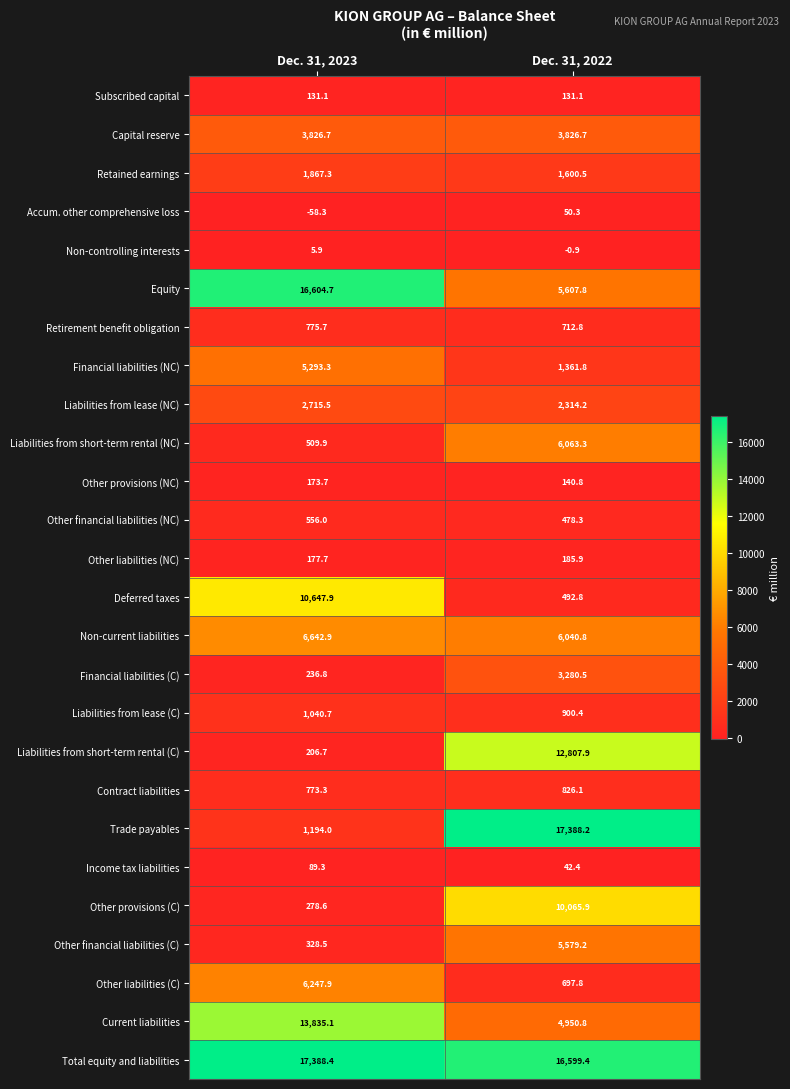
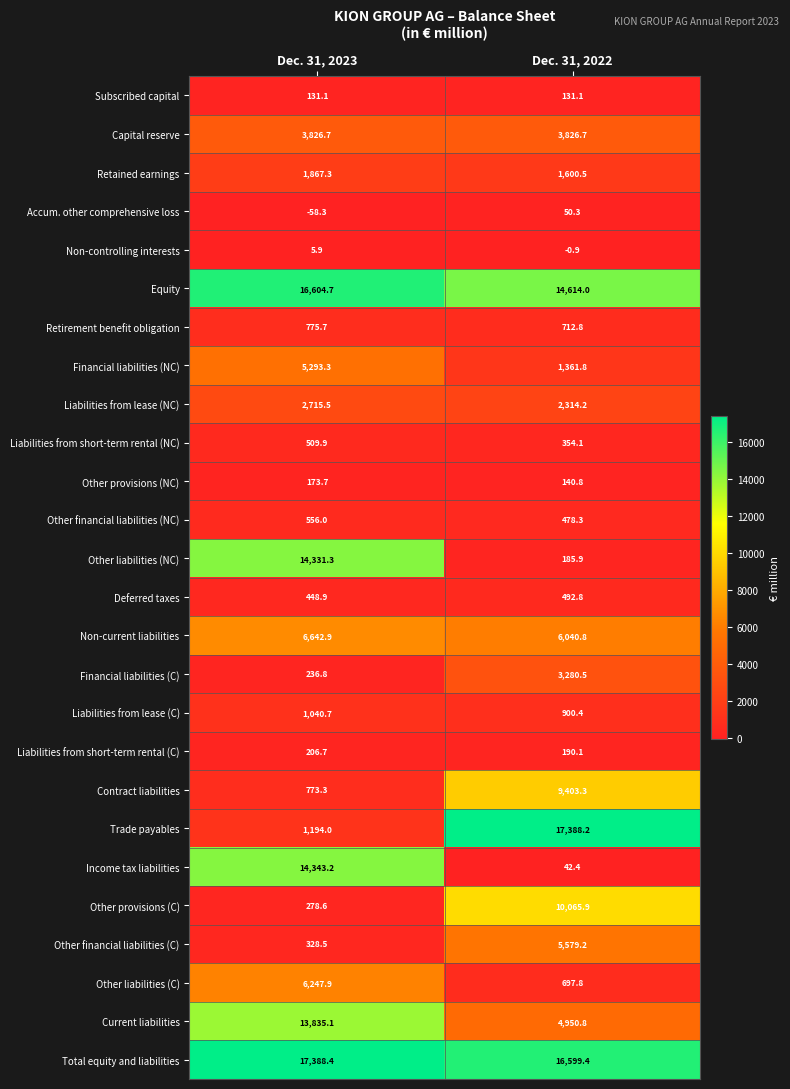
Equity, Dec. 31, 2022: 5,607.8 -> 14,614.0
Liabilities from short-term rental (NC), Dec. 31, 2022: 6,063.3 -> 354.1
Other liabilities (NC), Dec. 31, 2023: 177.7 -> 14,331.3
Deferred taxes, Dec. 31, 2023: 10,647.9 -> 448.9
Liabilities from short-term rental (C), Dec. 31, 2022: 12,807.9 -> 190.1
Contract liabilities, Dec. 31, 2022: 826.1 -> 9,403.3
Income tax liabilities, Dec. 31, 2023: 89.3 -> 14,343.2
